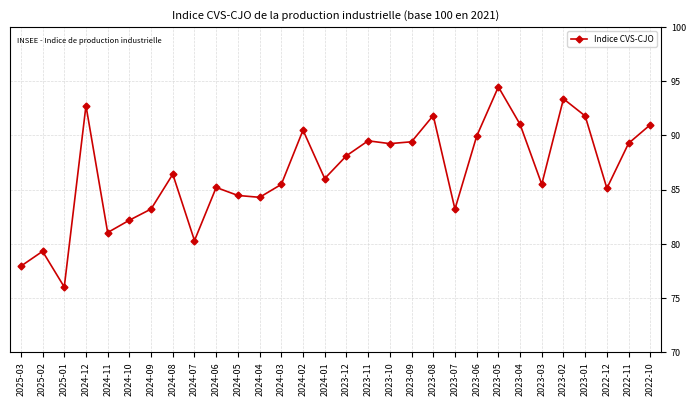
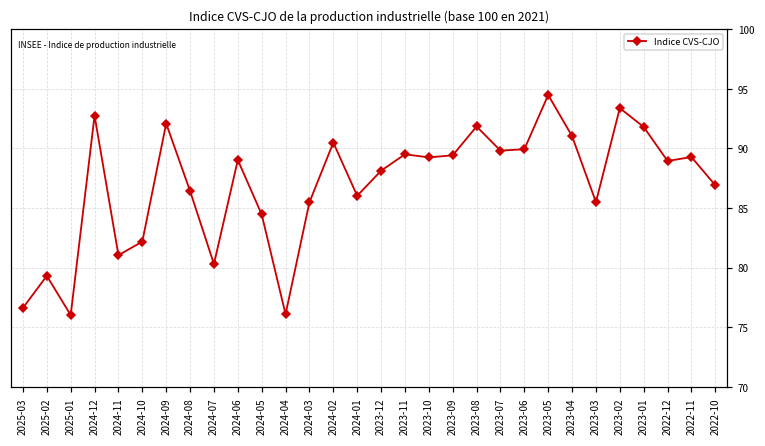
2025-03: 78.0 -> 76.6
2024-09: 83.2 -> 92.1
2024-06: 85.2 -> 89.0
2024-04: 84.3 -> 76.1
2023-07: 83.2 -> 89.8
2022-12: 85.1 -> 89.0
2022-10: 91.0 -> 86.9
